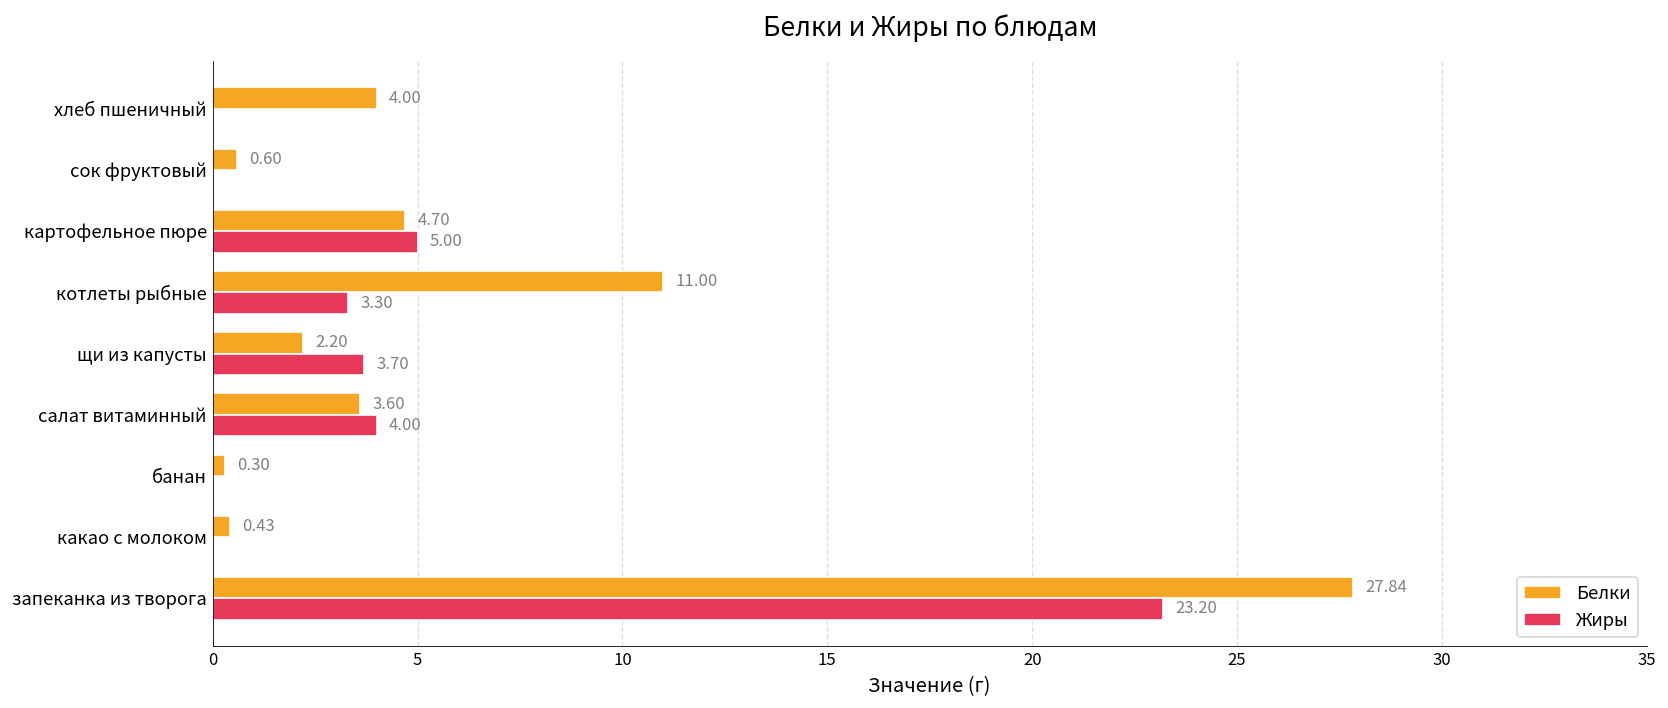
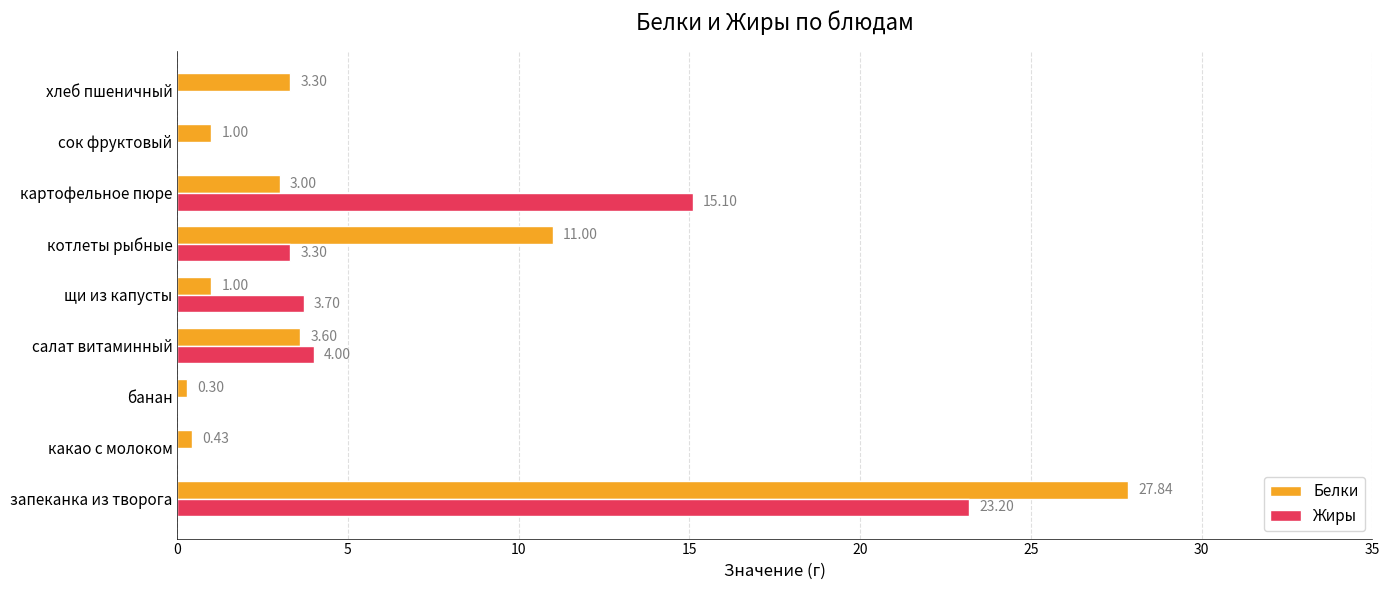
Белки, хлеб пшеничный: 4.00 -> 3.30
Белки, сок фруктовый: 0.60 -> 1.00
Белки, картофельное пюре: 4.70 -> 3.00
Жиры, картофельное пюре: 5.00 -> 15.10
Белки, щи из капусты: 2.20 -> 1.00
